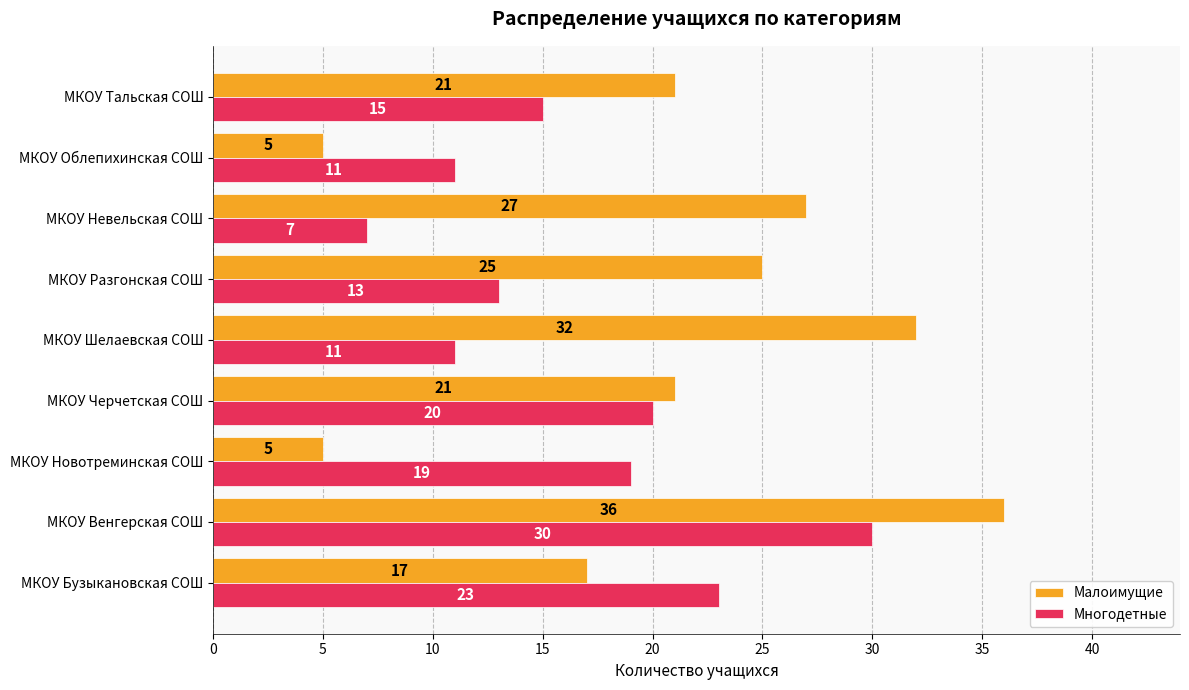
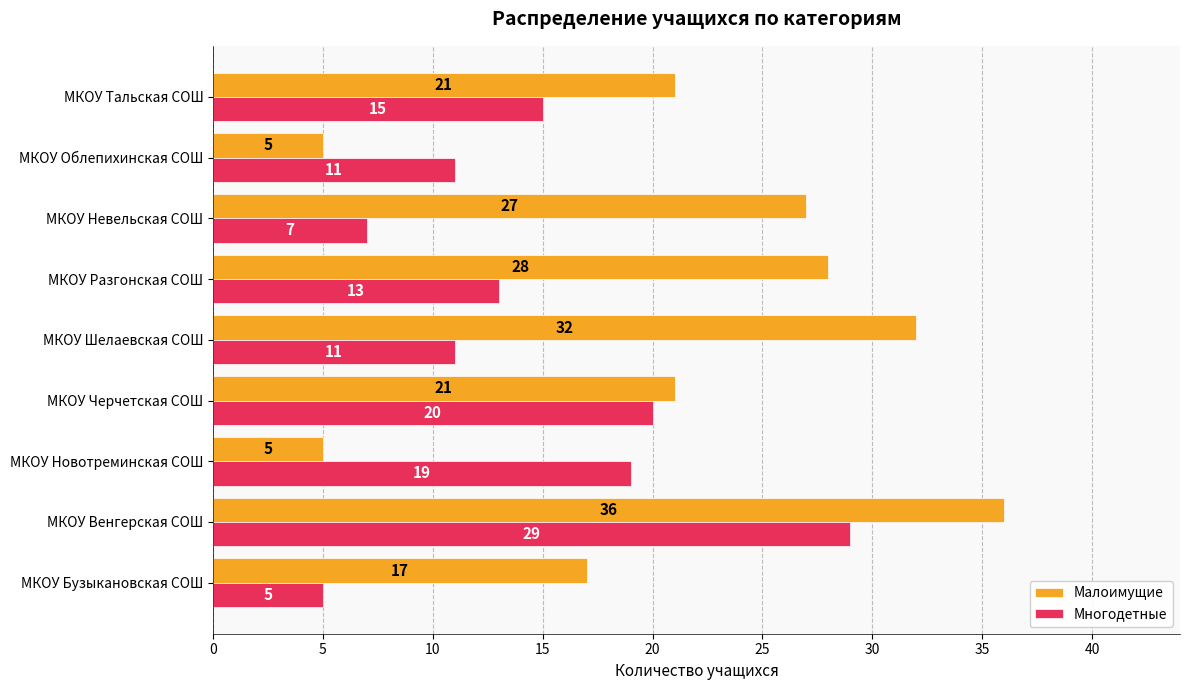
Малоимущие, МКОУ Разгонская СОШ: 25 -> 28
Многодетные, МКОУ Венгерская СОШ: 30 -> 29
Многодетные, МКОУ Бузыкановская СОШ: 23 -> 5
